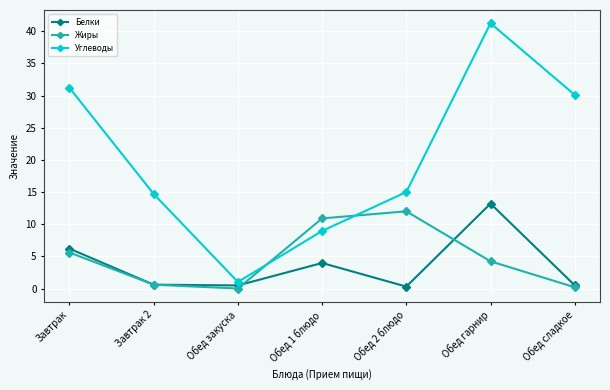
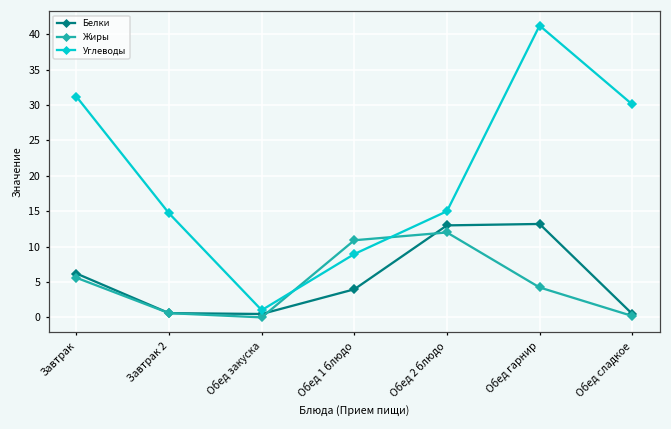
Белки, Обед 2 блюдо: 0 -> 13
